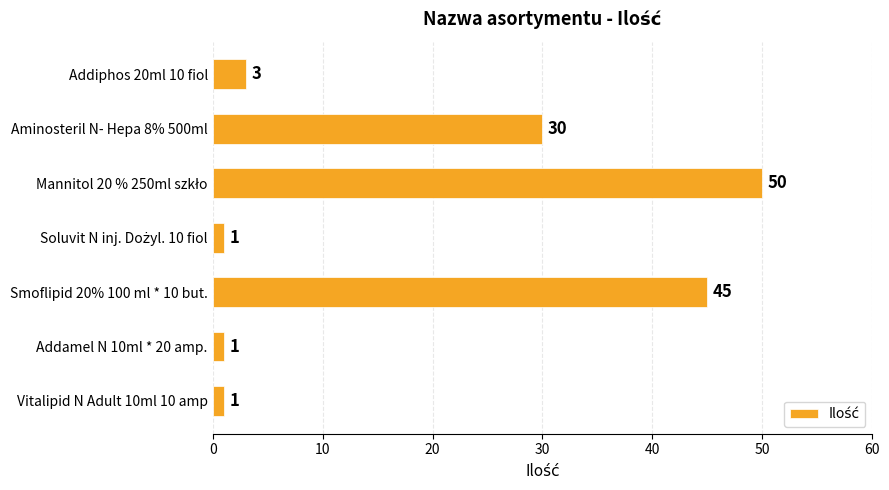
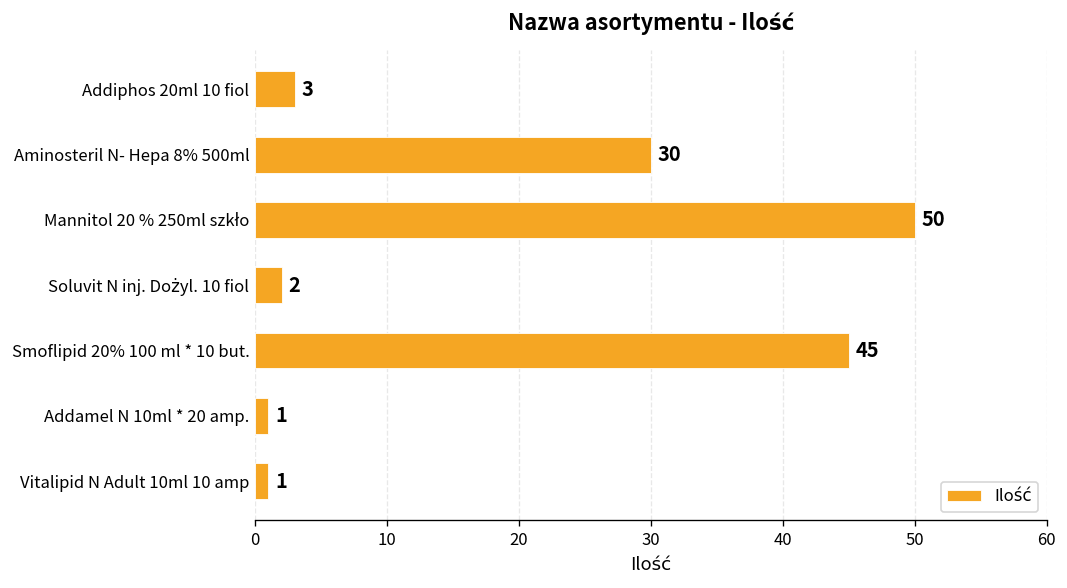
Soluvit N inj. Dożyl. 10 fiol: 1 -> 2
